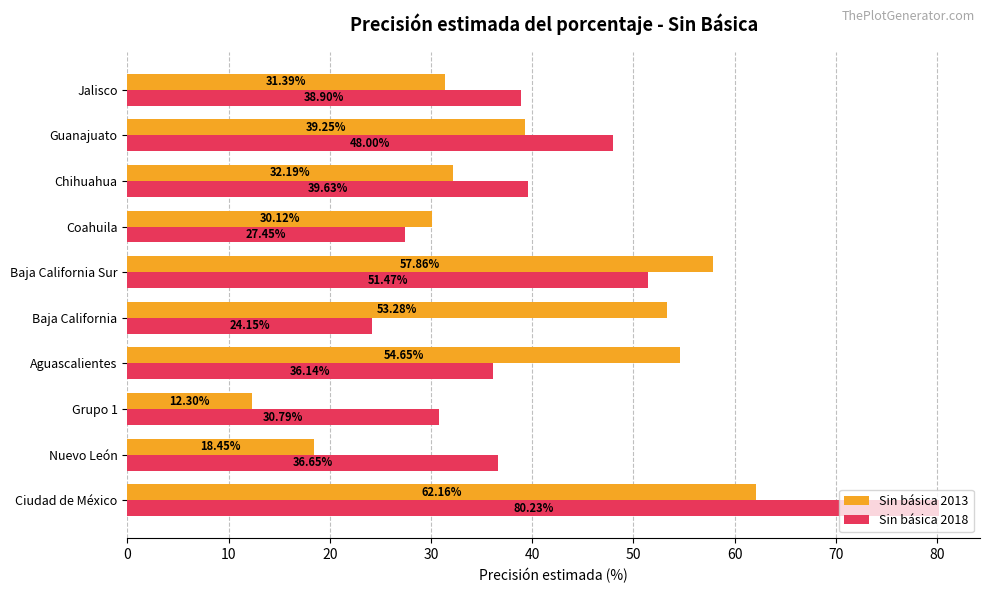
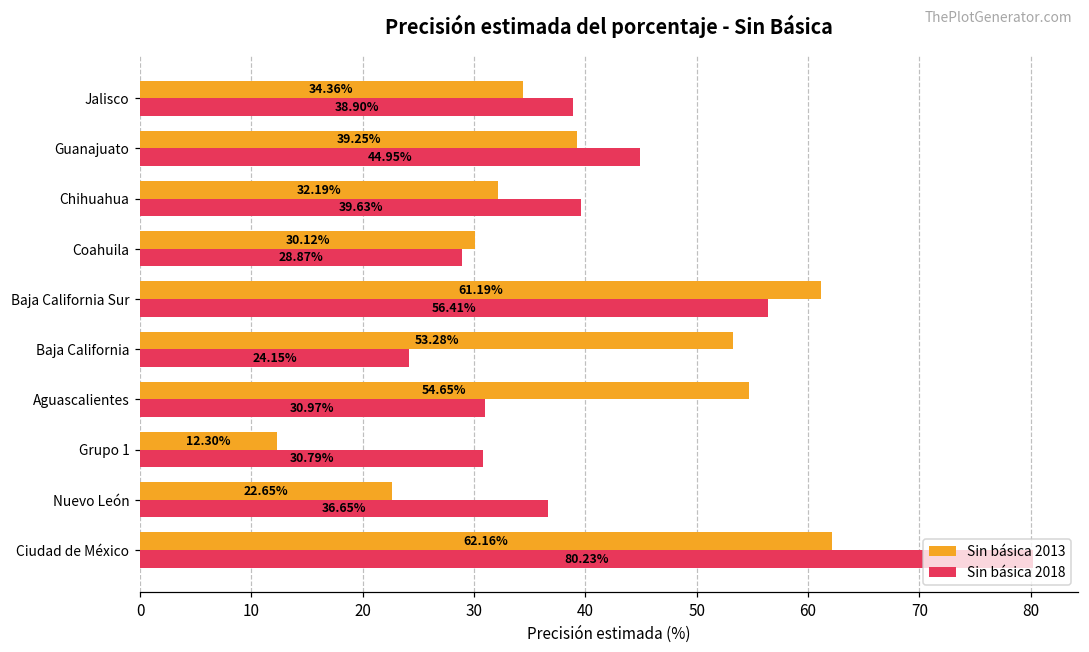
Sin básica 2013, Jalisco: 31.39% -> 34.36%
Sin básica 2018, Guanajuato: 48.00% -> 44.95%
Sin básica 2018, Coahuila: 27.45% -> 28.87%
Sin básica 2013, Baja California Sur: 57.86% -> 61.19%
Sin básica 2018, Baja California Sur: 51.47% -> 56.41%
Sin básica 2018, Aguascalientes: 36.14% -> 30.97%
Sin básica 2013, Nuevo León: 18.45% -> 22.65%
